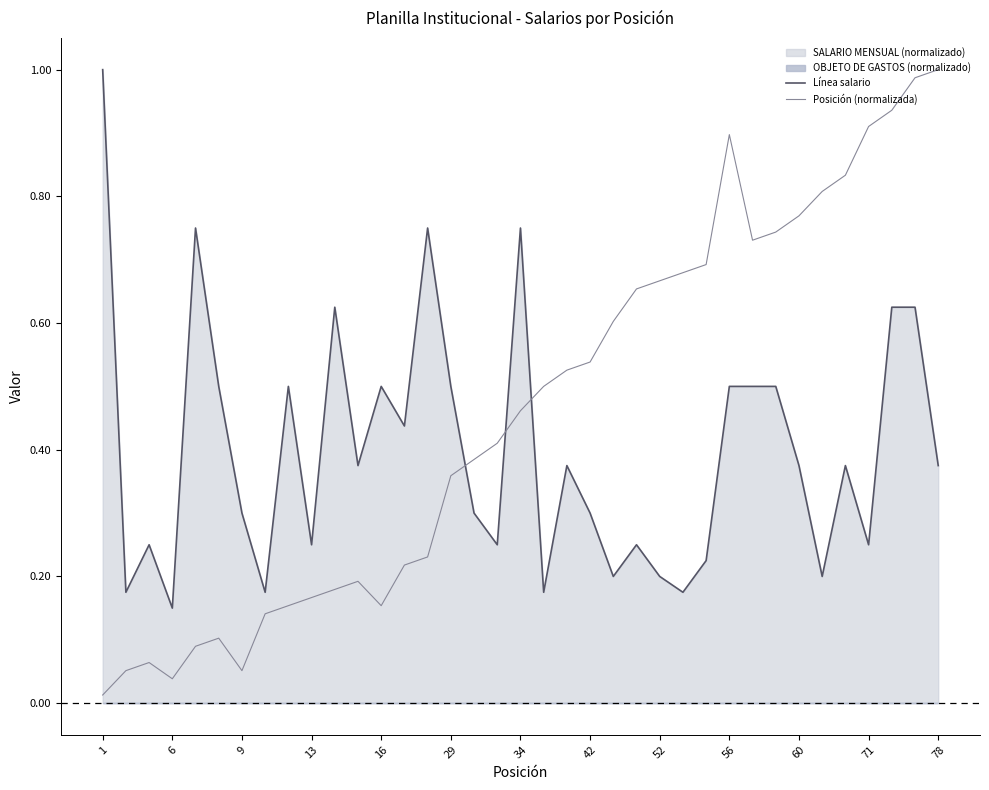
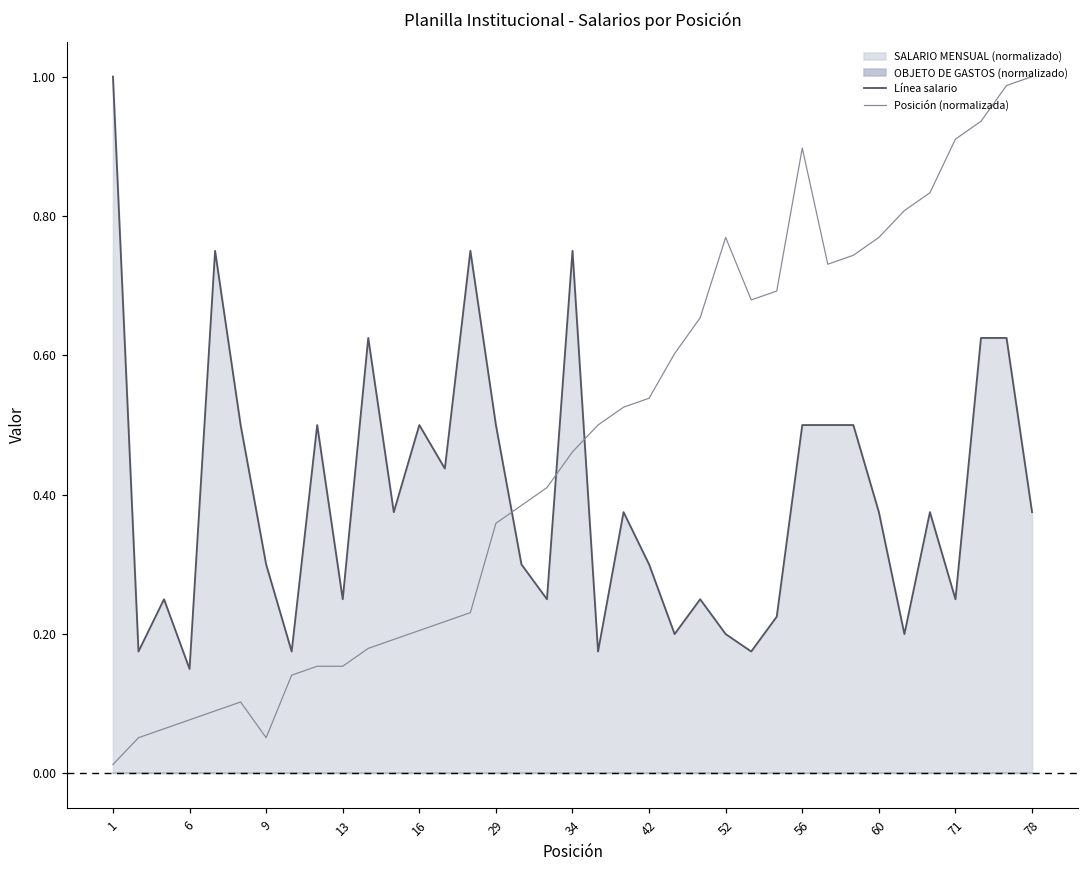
Posición (normalizada), 6: 0.04 -> 0.08
Posición (normalizada), 13: 0.17 -> 0.15
Posición (normalizada), 16: 0.15 -> 0.21
Posición (normalizada), 52: 0.67 -> 0.77
